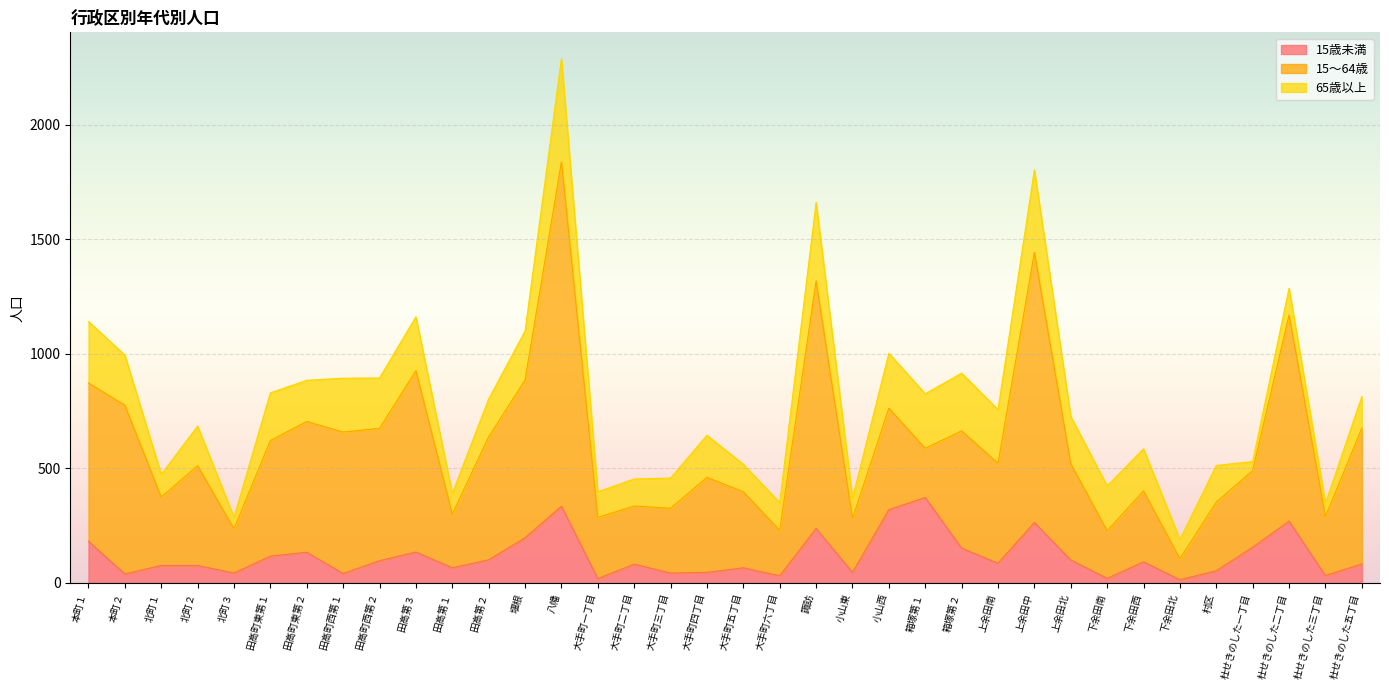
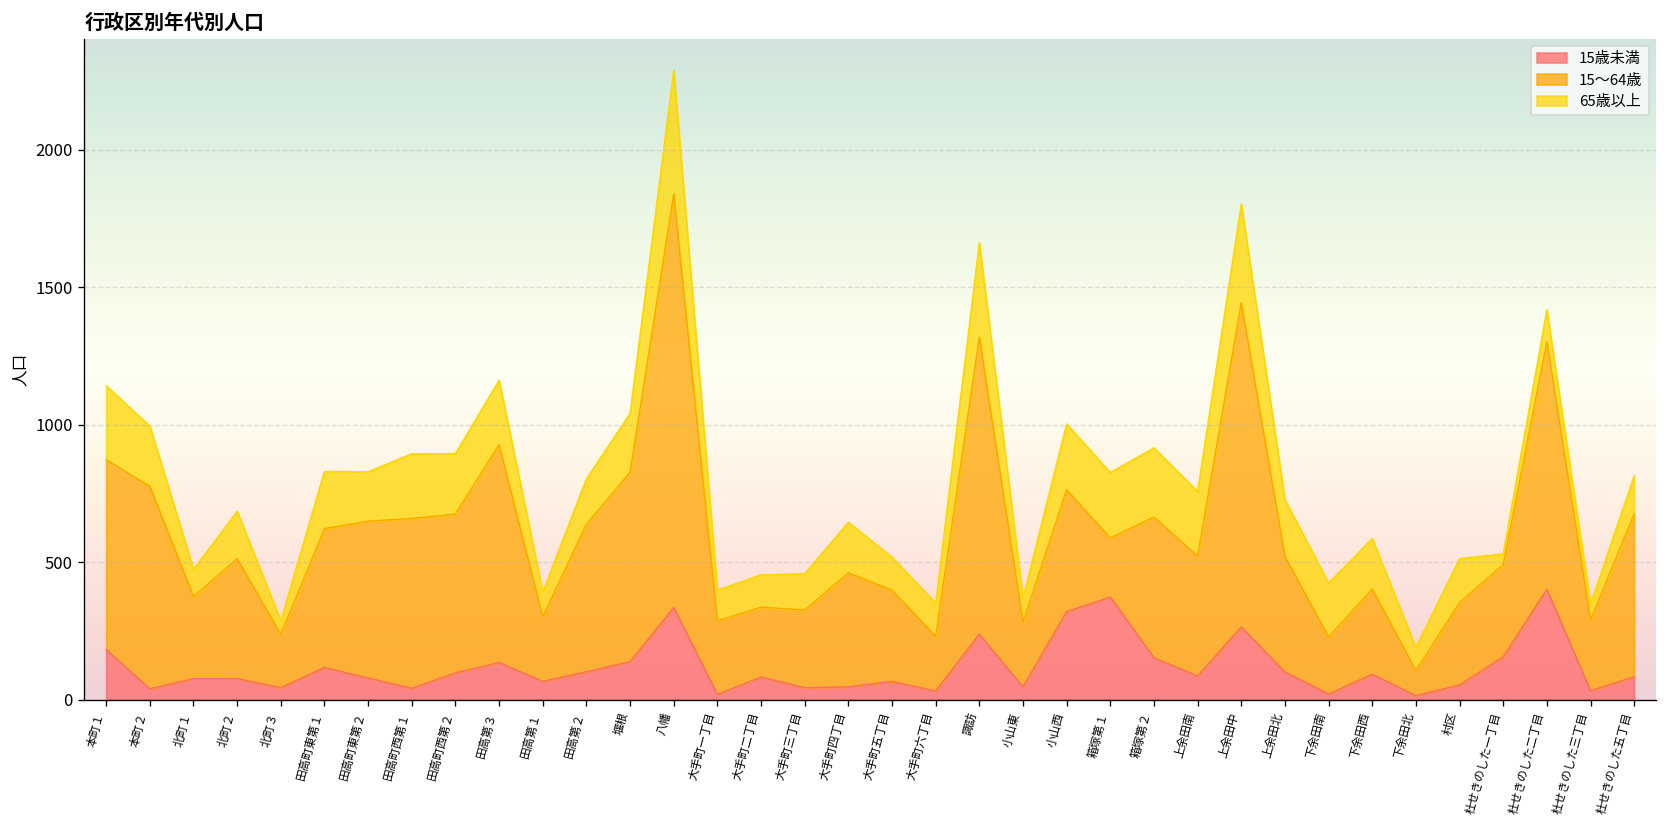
15歳未満, 田高町東第２: 130 -> 80
15歳未満, 堰根: 200 -> 140
15歳未満, 杜せきのした二丁目: 270 -> 400
